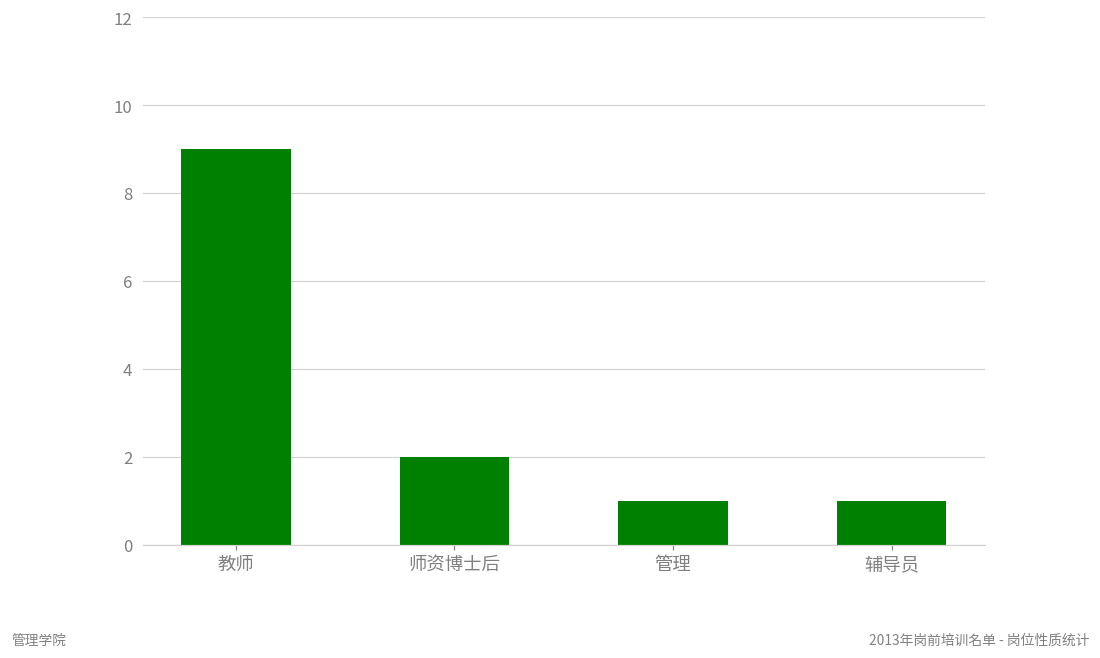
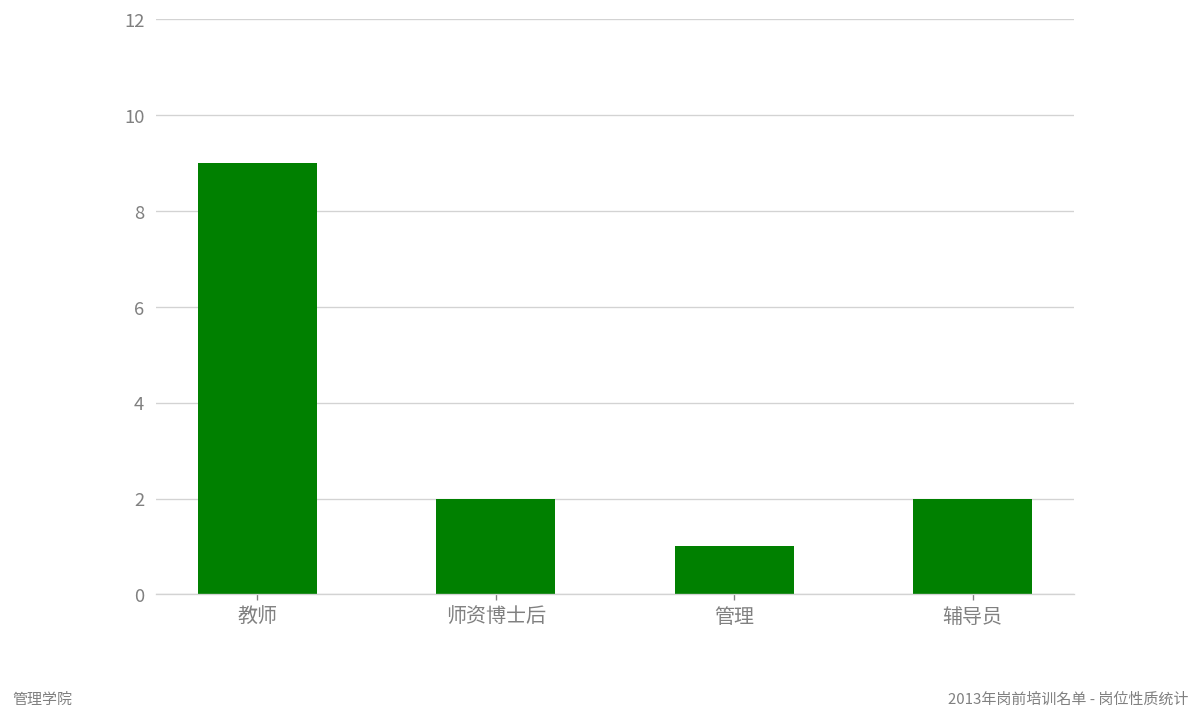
辅导员: 1 -> 2
